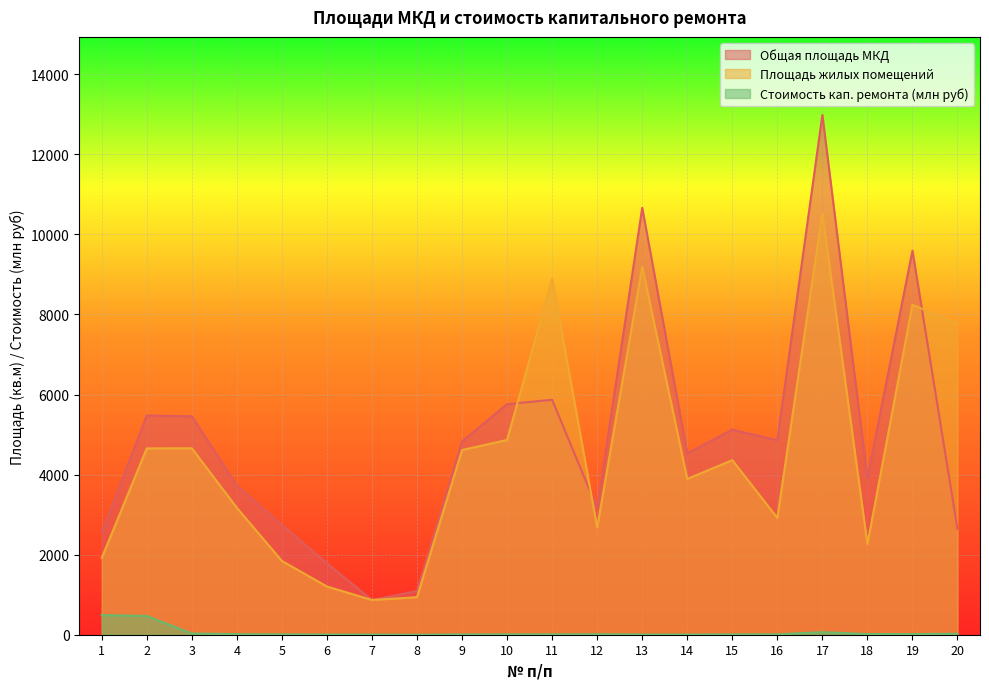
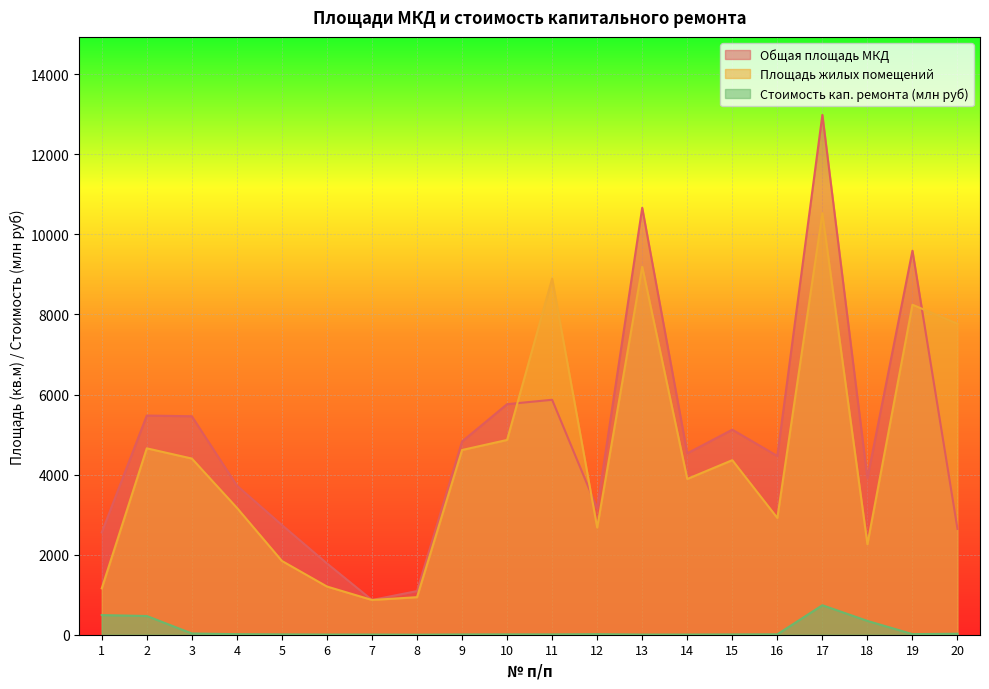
Площадь жилых помещений, 1: 1900 -> 1200
Площадь жилых помещений, 3: 4700 -> 4400
Общая площадь МКД, 16: 4900 -> 4500
Стоимость кап. ремонта (млн руб), 17: 100 -> 700
Стоимость кап. ремонта (млн руб), 18: 0 -> 300
